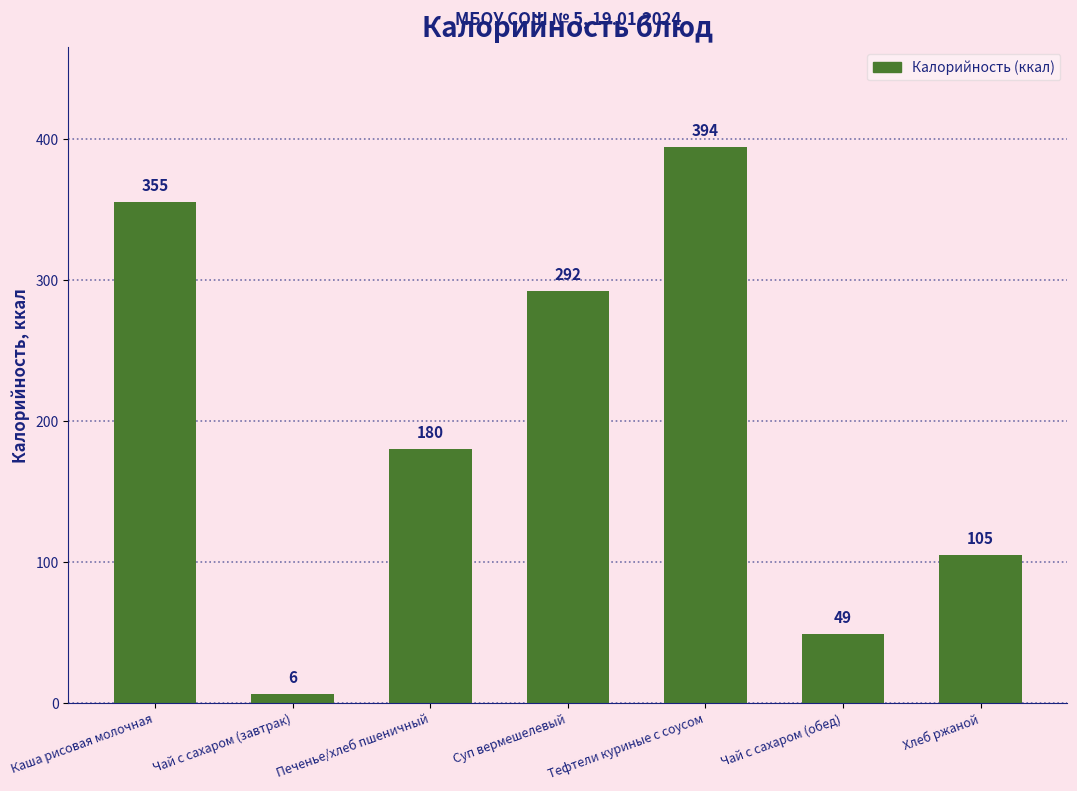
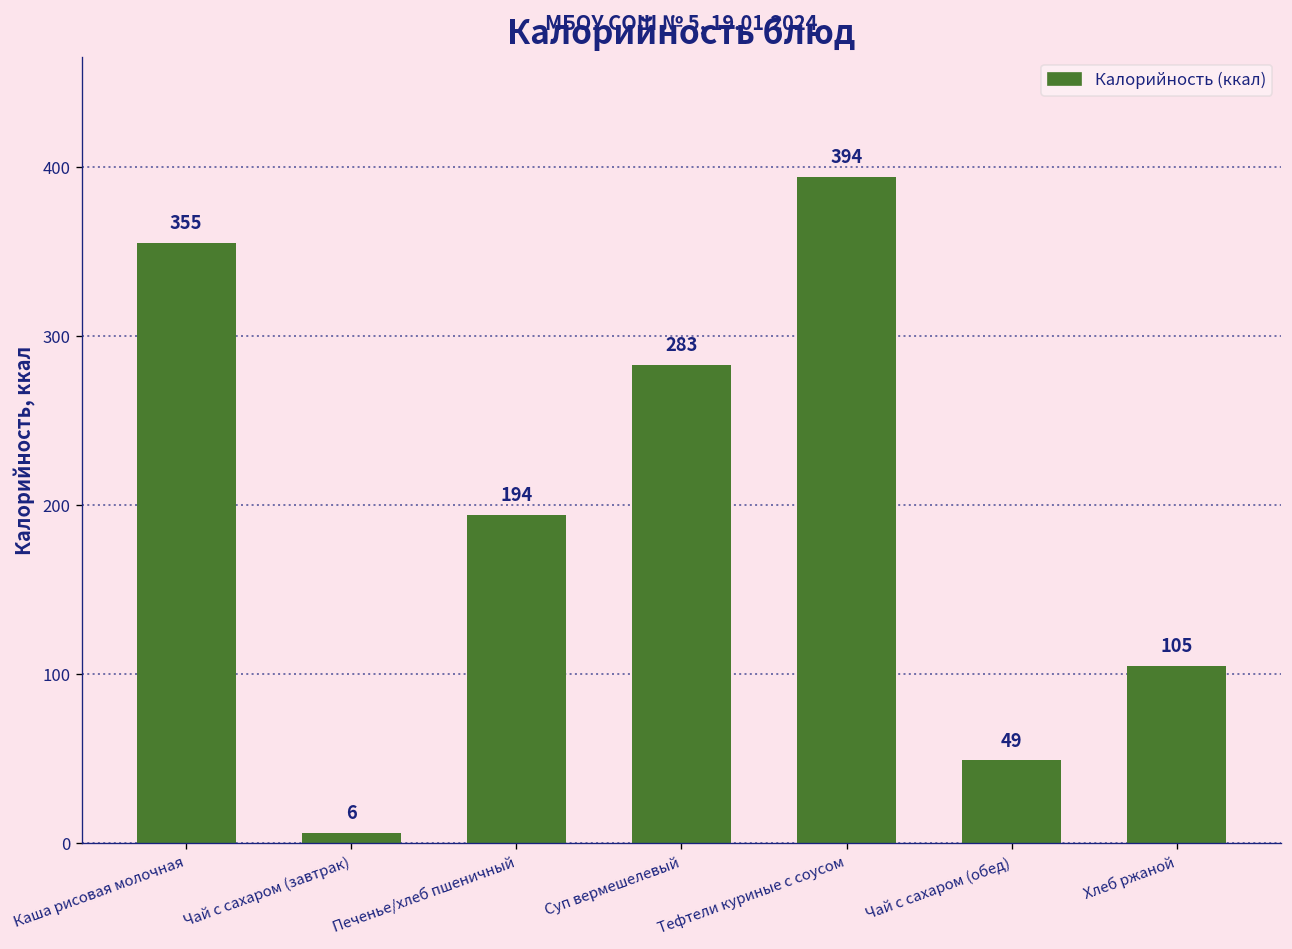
Печенье/хлеб пшеничный: 180 -> 194
Суп вермешелевый: 292 -> 283
